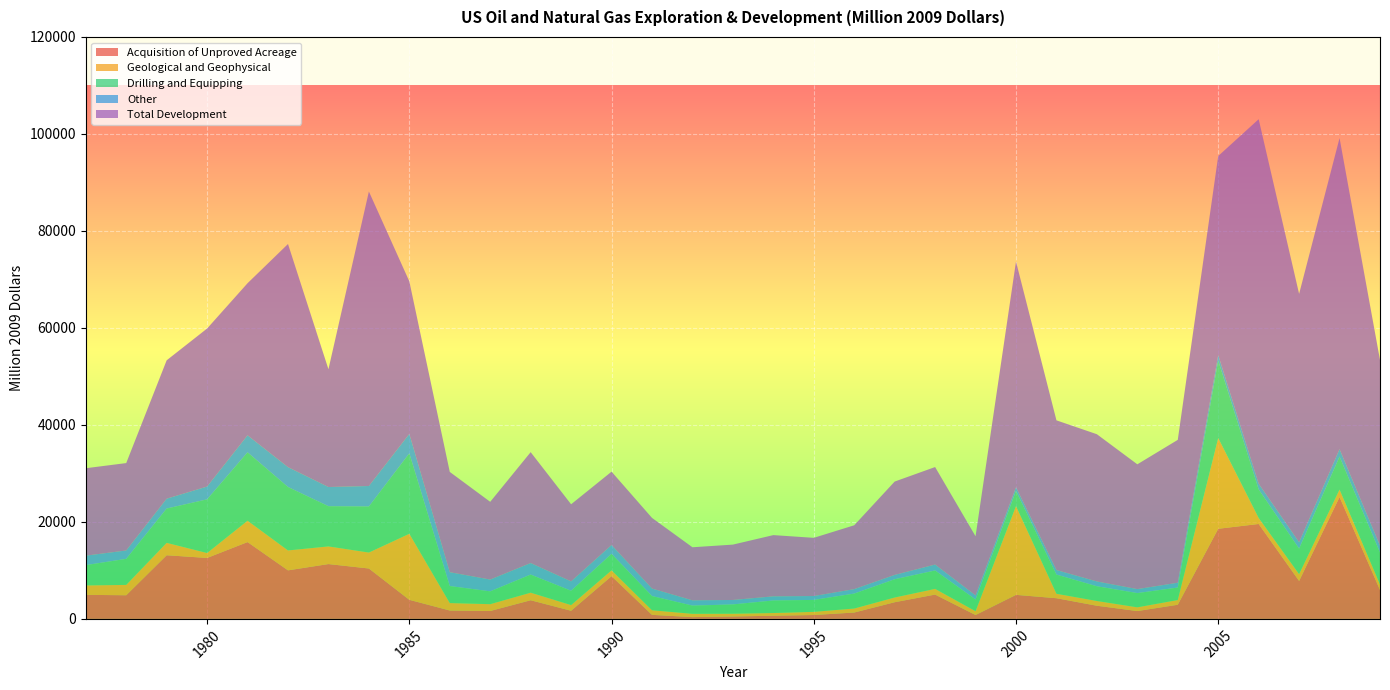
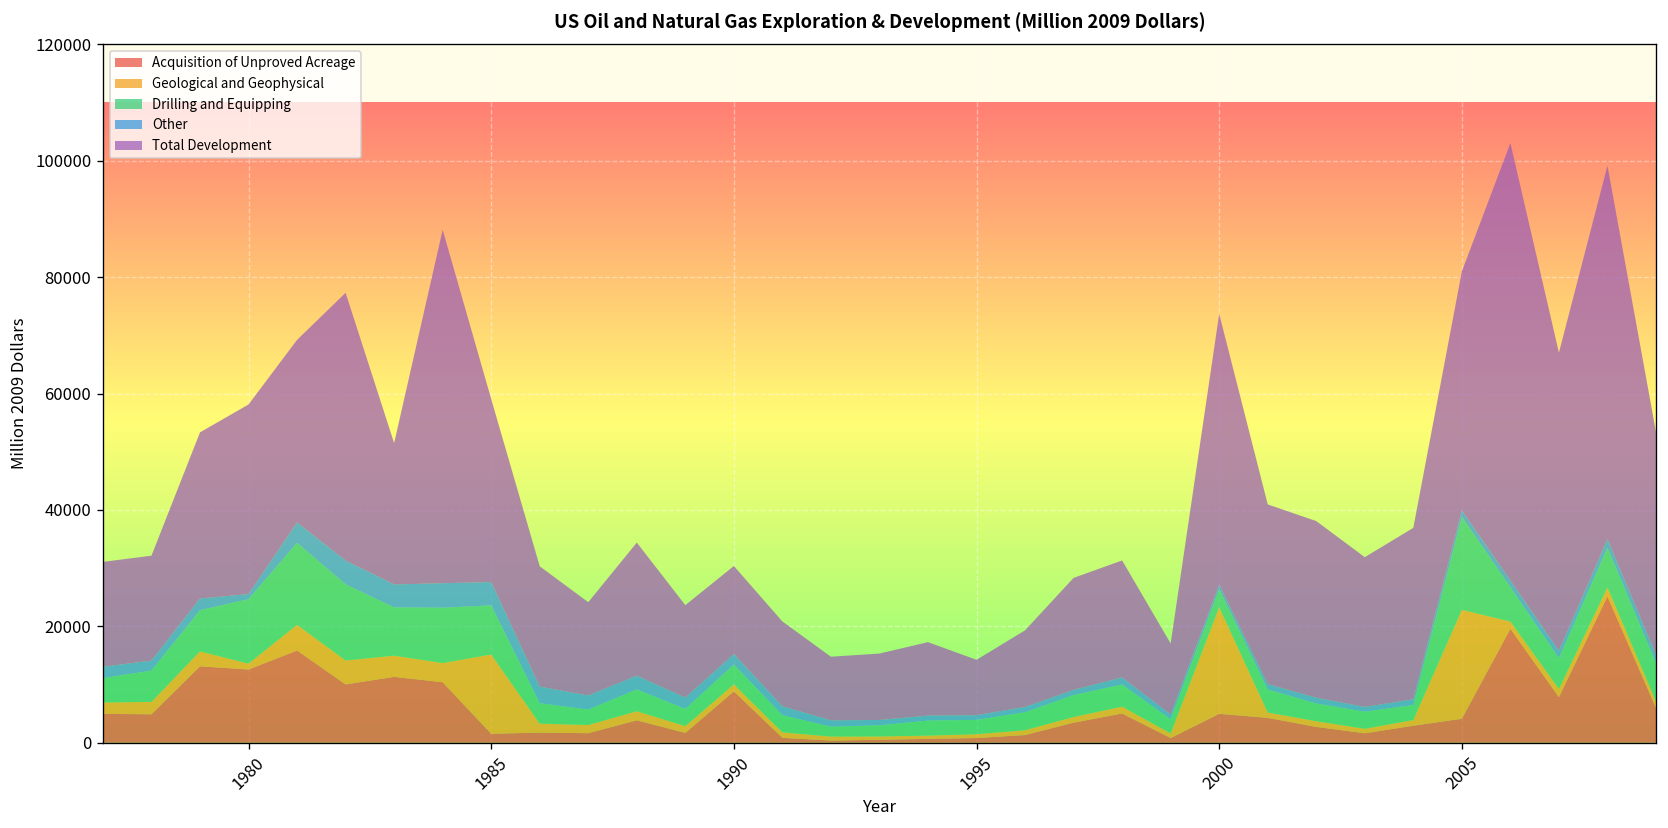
Other, 1980: 3000 -> 1000
Acquisition of Unproved Acreage, 1985: 4000 -> 2000
Drilling and Equipping, 1985: 17000 -> 8000
Total Development, 1995: 12000 -> 10000
Acquisition of Unproved Acreage, 2005: 19000 -> 4000
